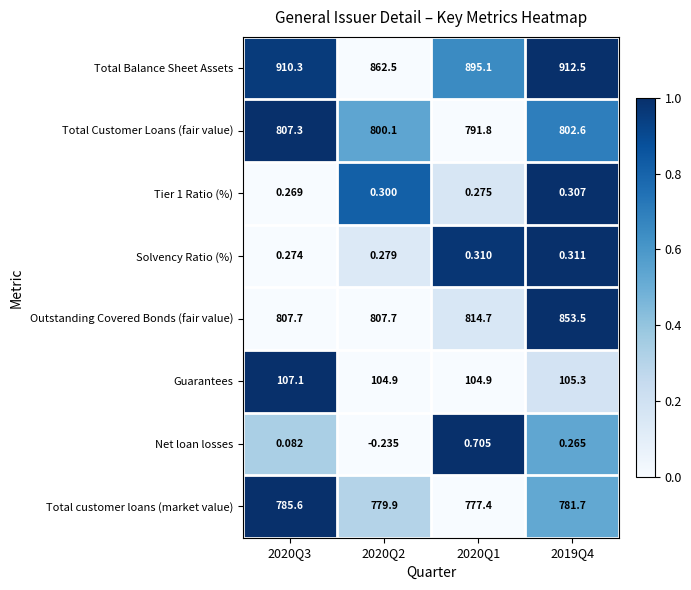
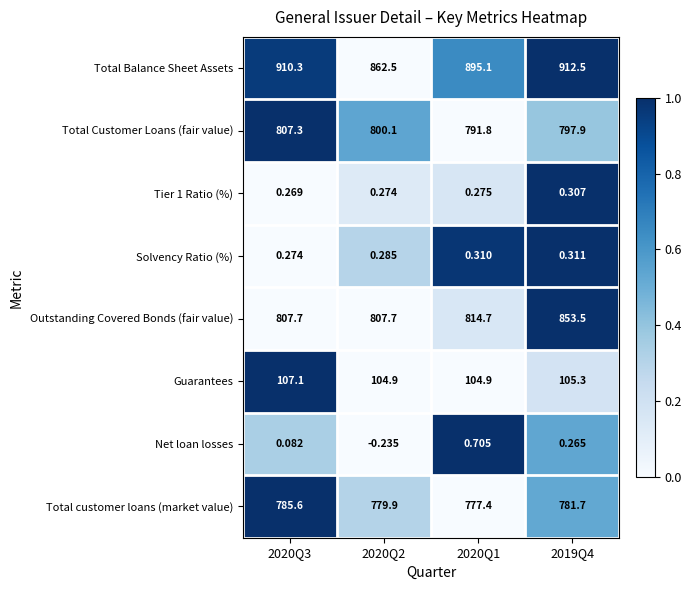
Total Customer Loans (fair value), 2019Q4: 802.6 -> 797.9
Tier 1 Ratio (%), 2020Q2: 0.300 -> 0.274
Solvency Ratio (%), 2020Q2: 0.279 -> 0.285
